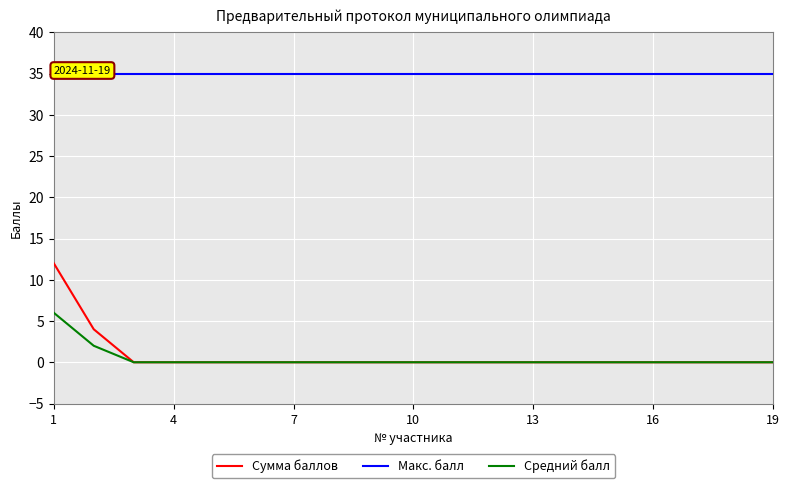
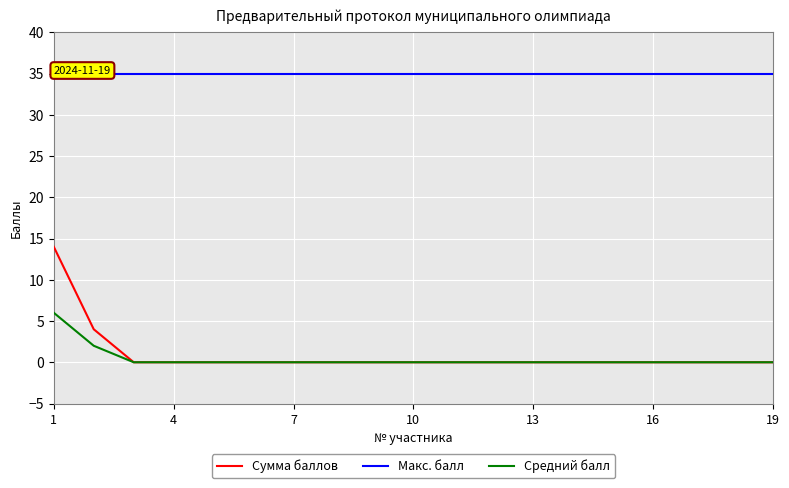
Сумма баллов, 1: 12 -> 14
